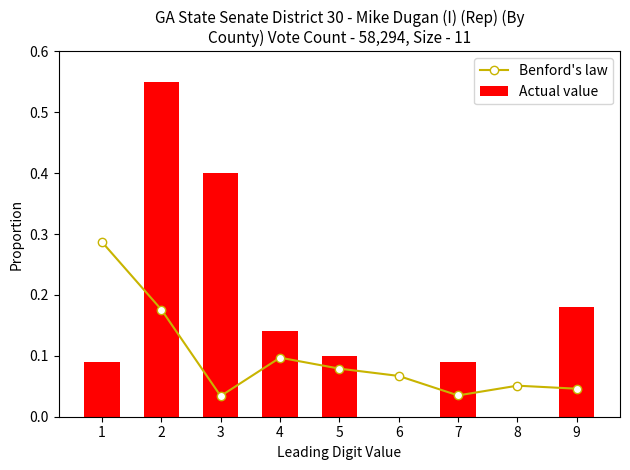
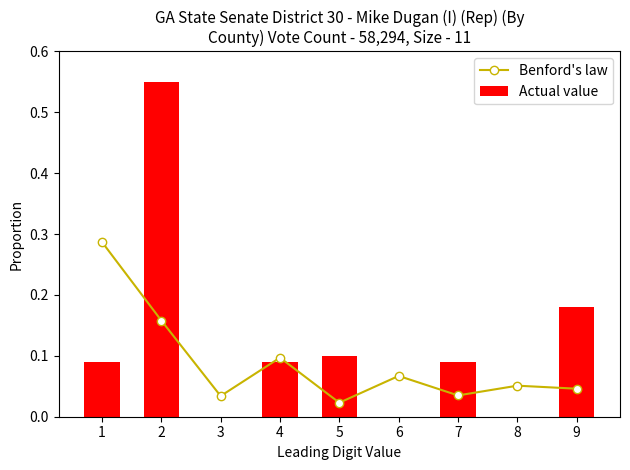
Benford's law, 2: 0.18 -> 0.16
Actual value, 3: 0.4 -> 0.0
Actual value, 4: 0.14 -> 0.09
Benford's law, 5: 0.08 -> 0.02
